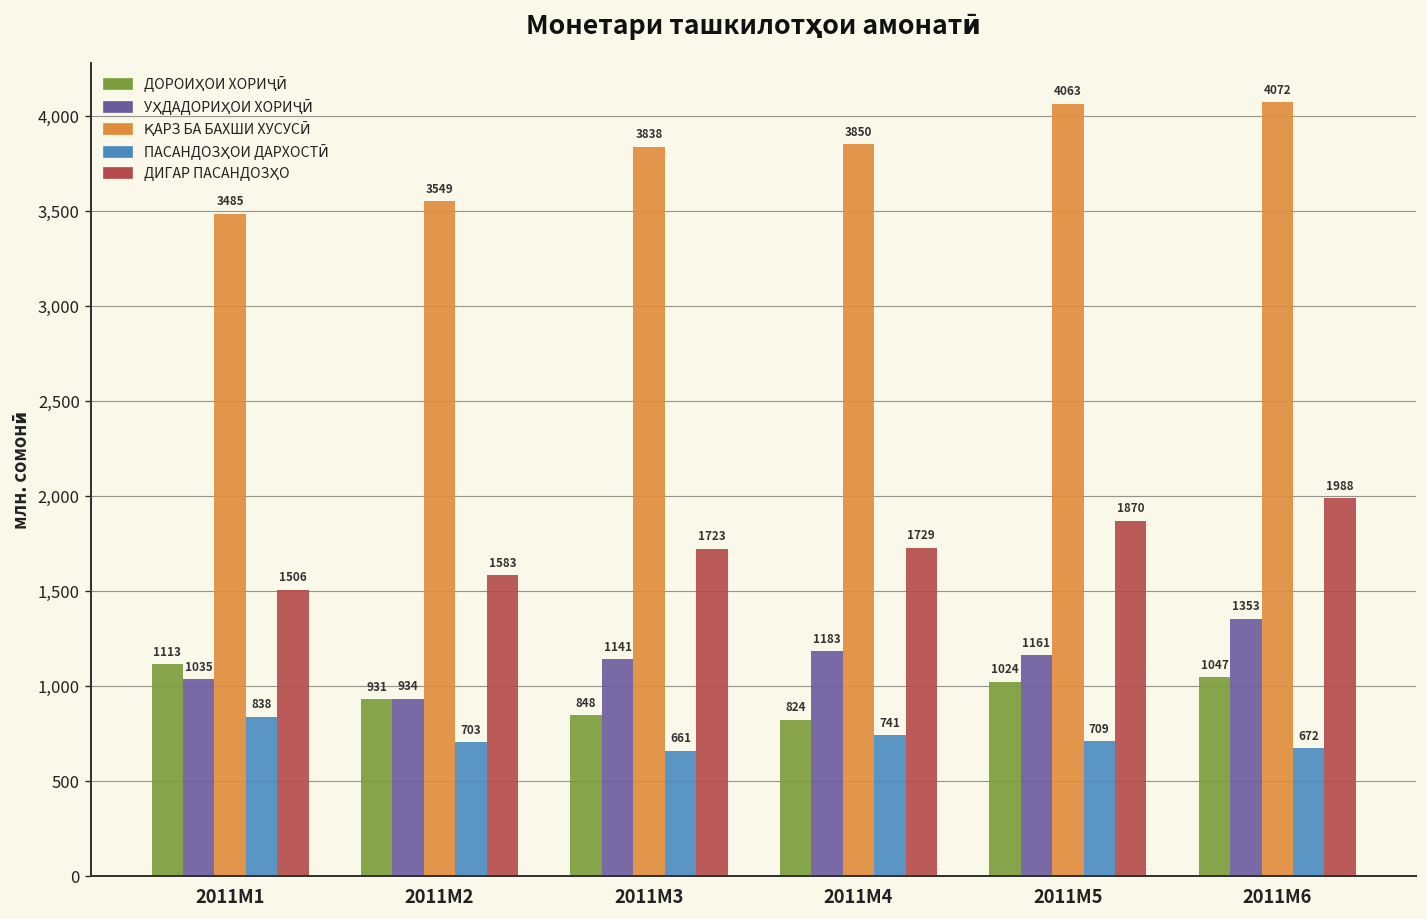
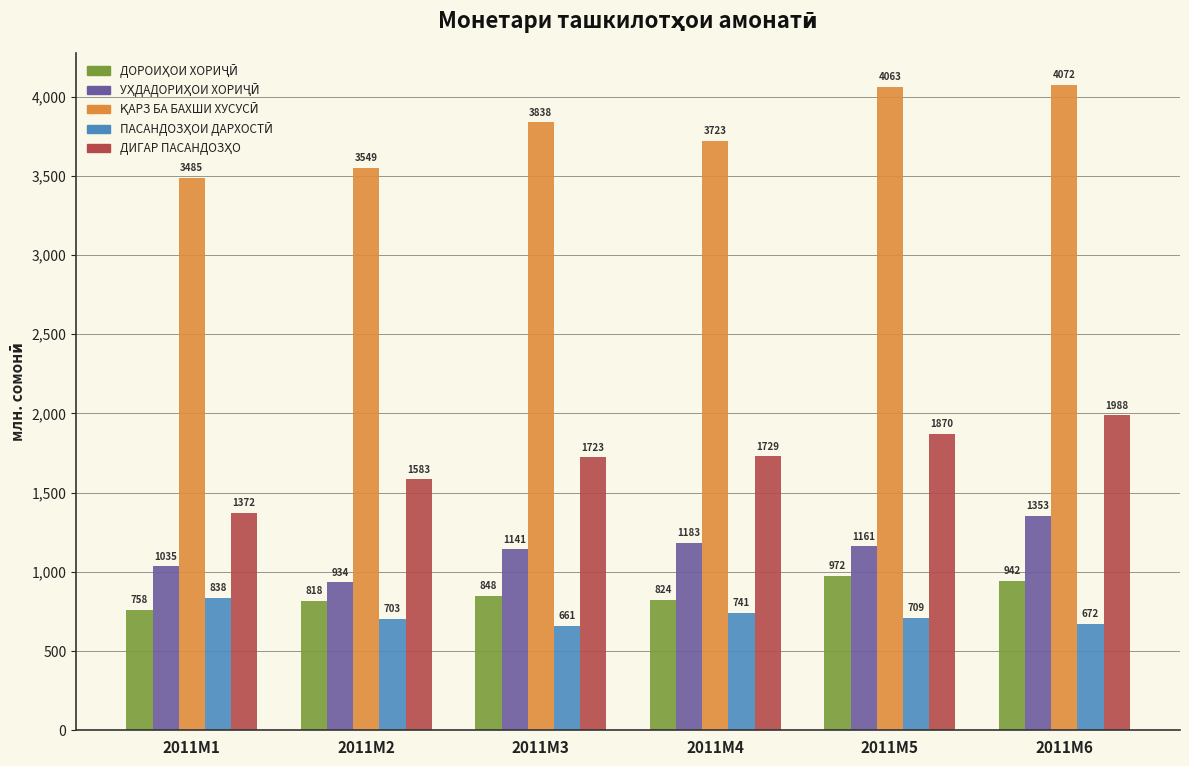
ДОРОИҲОИ ХОРИҶӢ, 2011M1: 1113 -> 758
ДИГАР ПАСАНДОЗҲО, 2011M1: 1506 -> 1372
ДОРОИҲОИ ХОРИҶӢ, 2011M2: 931 -> 818
ҚАРЗ БА БАХШИ ХУСУСӢ, 2011M4: 3850 -> 3723
ДОРОИҲОИ ХОРИҶӢ, 2011M5: 1024 -> 972
ДОРОИҲОИ ХОРИҶӢ, 2011M6: 1047 -> 942
